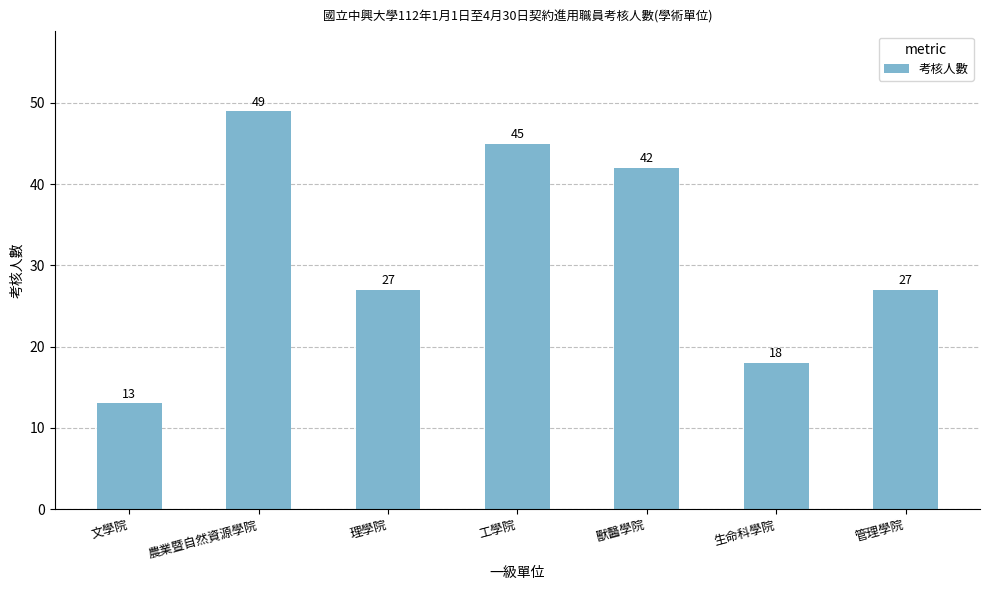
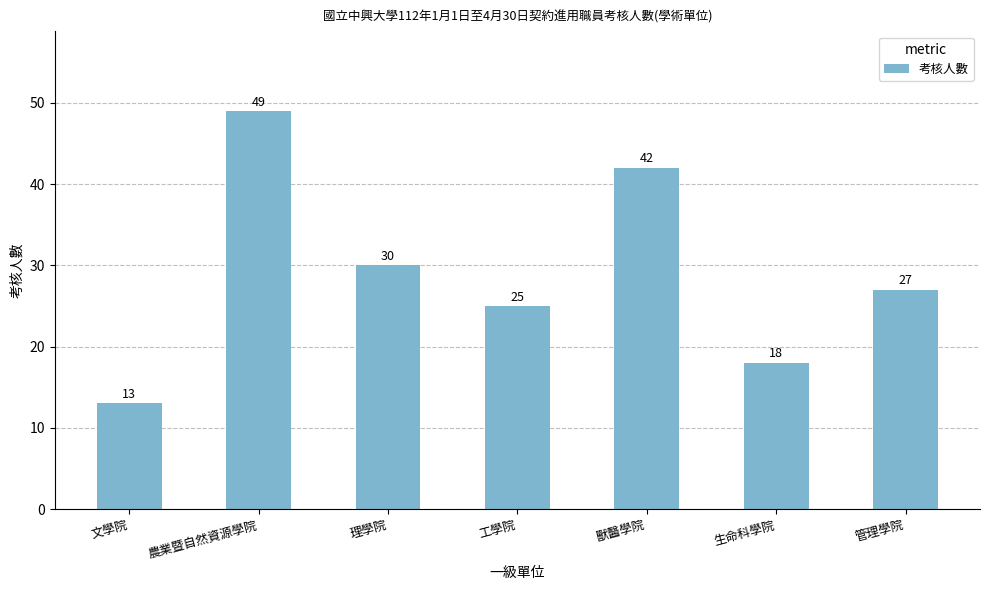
理學院: 27 -> 30
工學院: 45 -> 25
